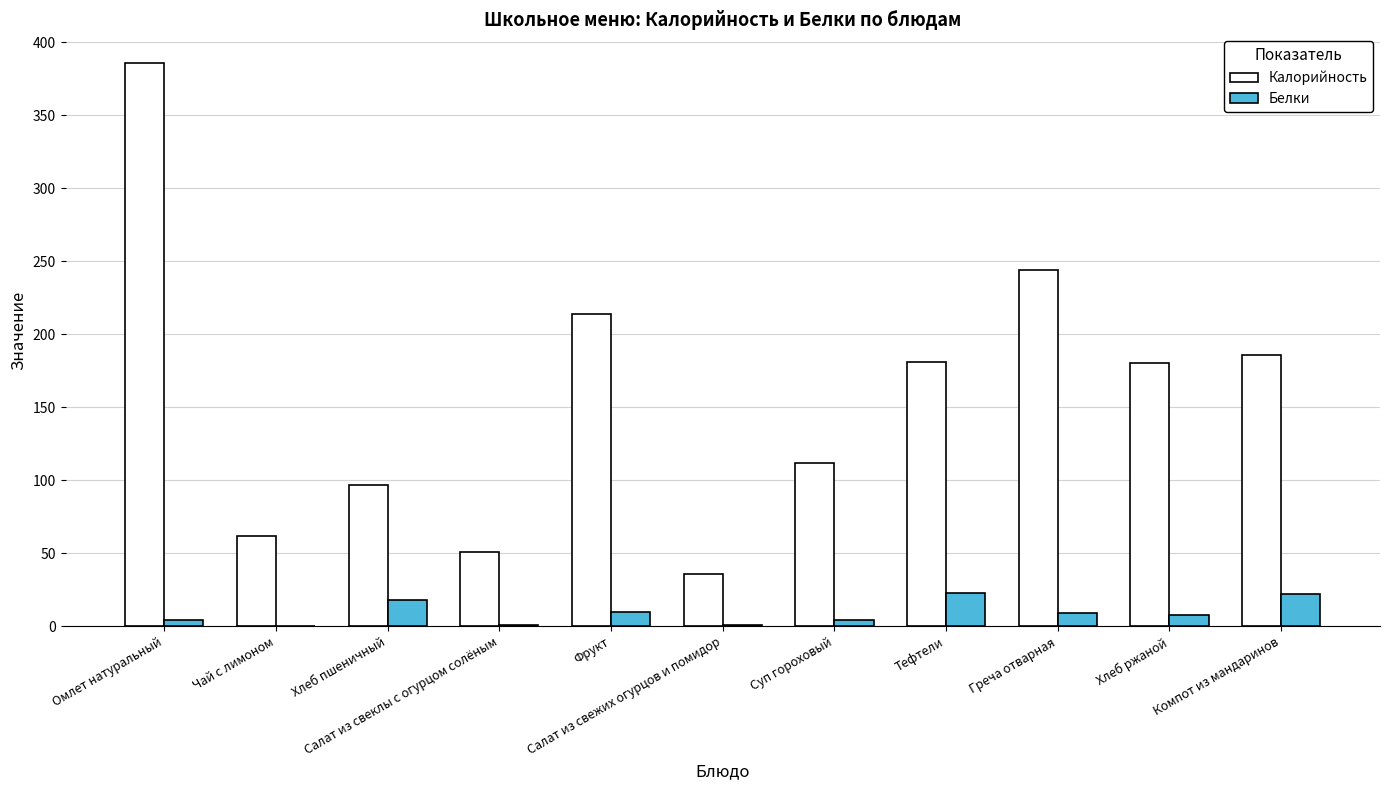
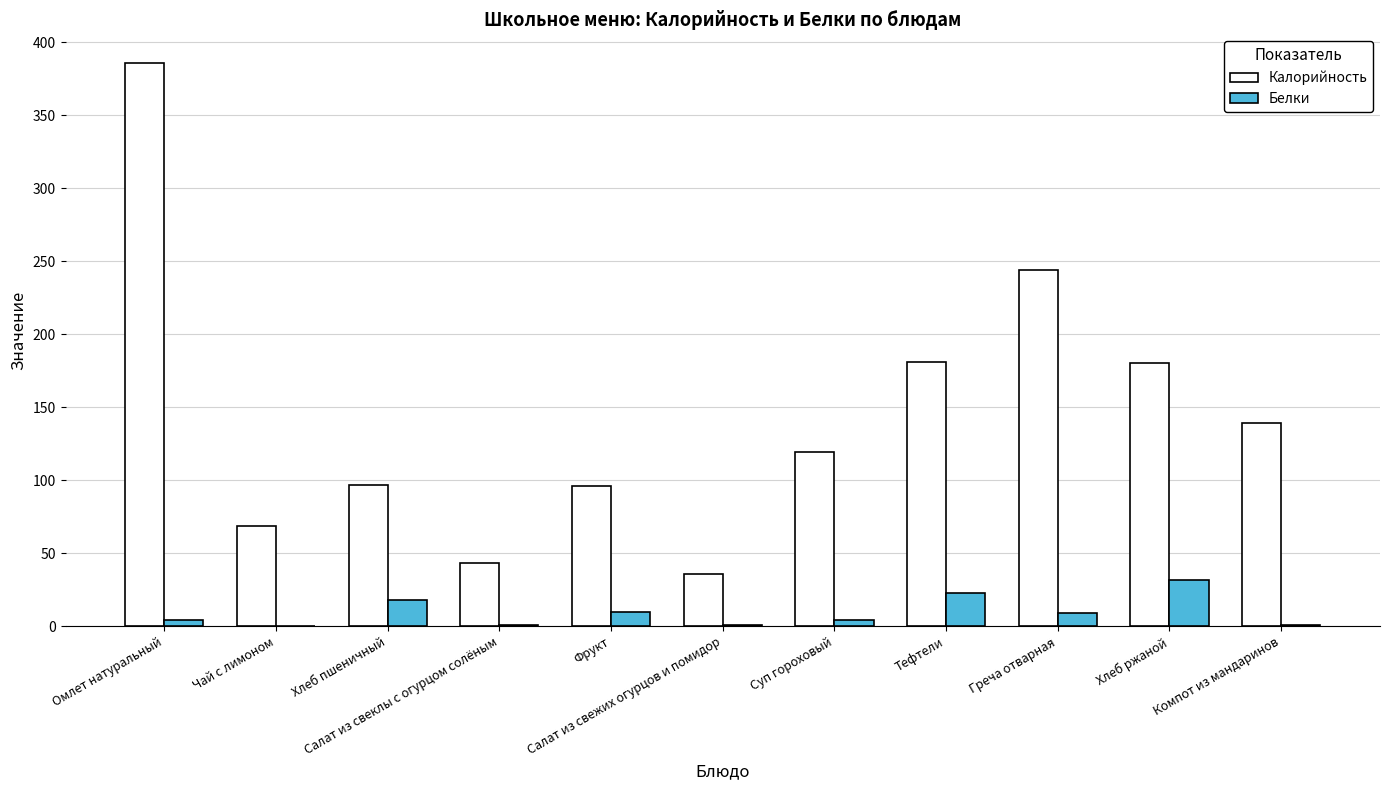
Калорийность, Чай с лимоном: 62 -> 69
Калорийность, Салат из свеклы с огурцом солёным: 51 -> 43
Калорийность, Фрукт: 214 -> 96
Калорийность, Суп гороховый: 112 -> 119
Белки, Хлеб ржаной: 8 -> 32
Калорийность, Компот из мандаринов: 186 -> 139
Белки, Компот из мандаринов: 22 -> 1
